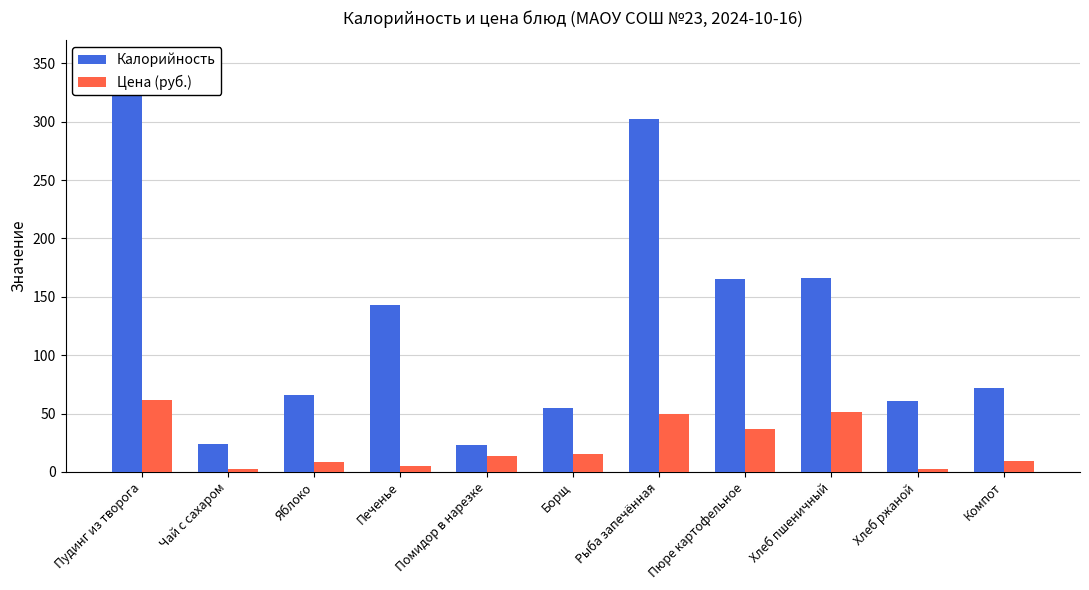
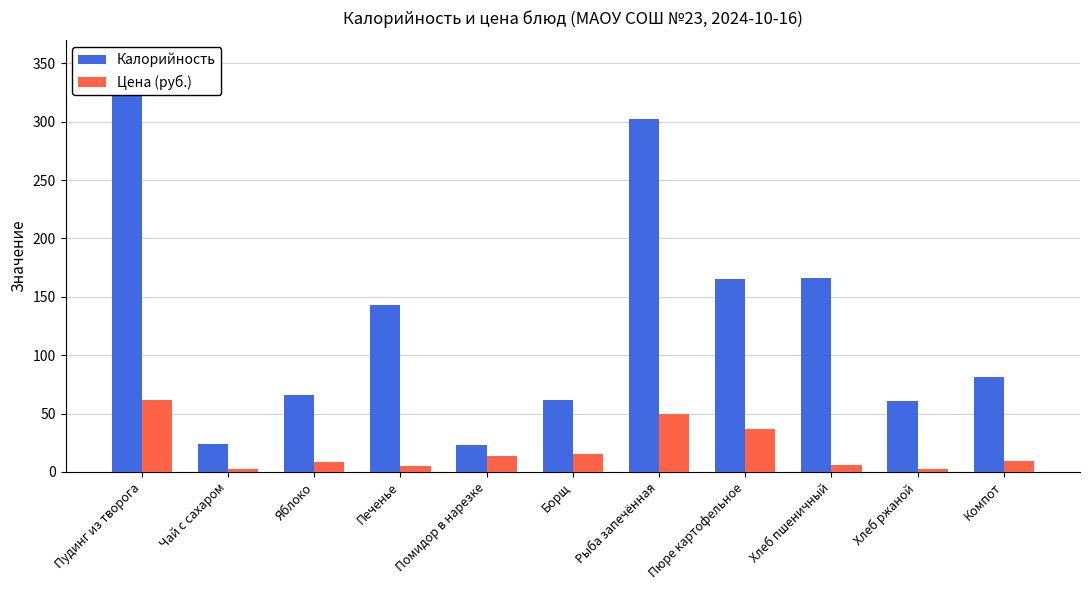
Калорийность, Борщ: 55 -> 62
Цена (руб.), Хлеб пшеничный: 52 -> 6
Калорийность, Компот: 72 -> 81
